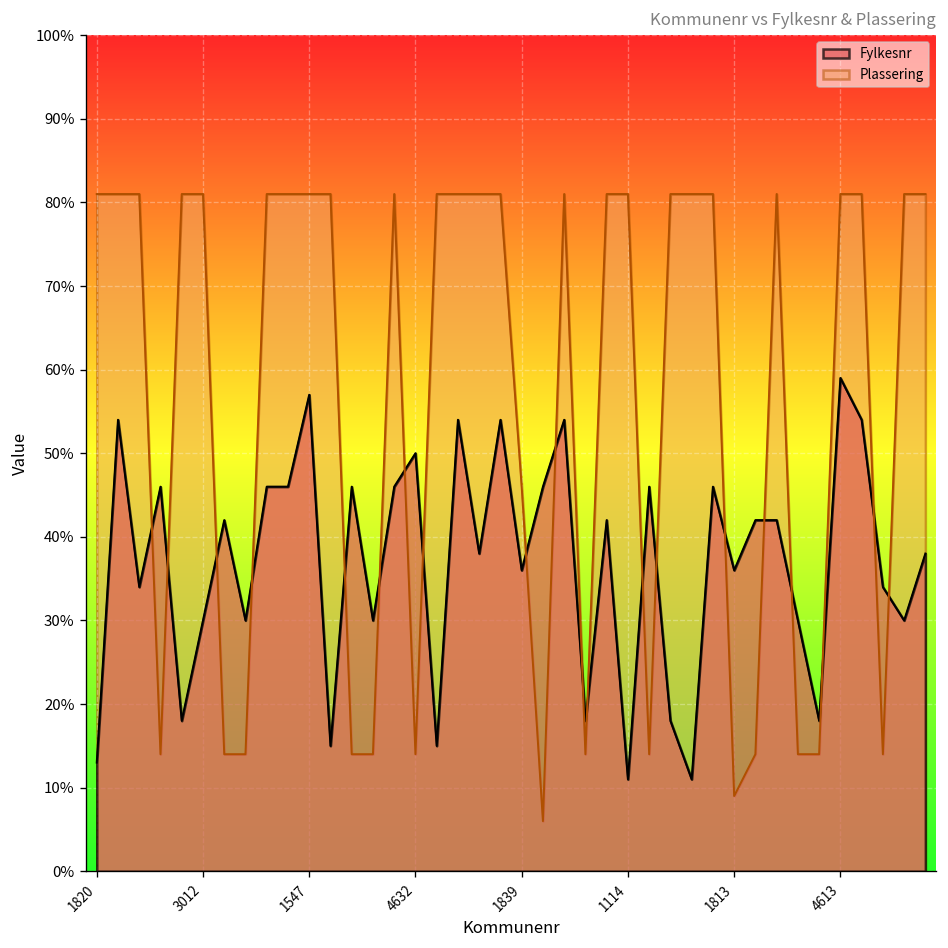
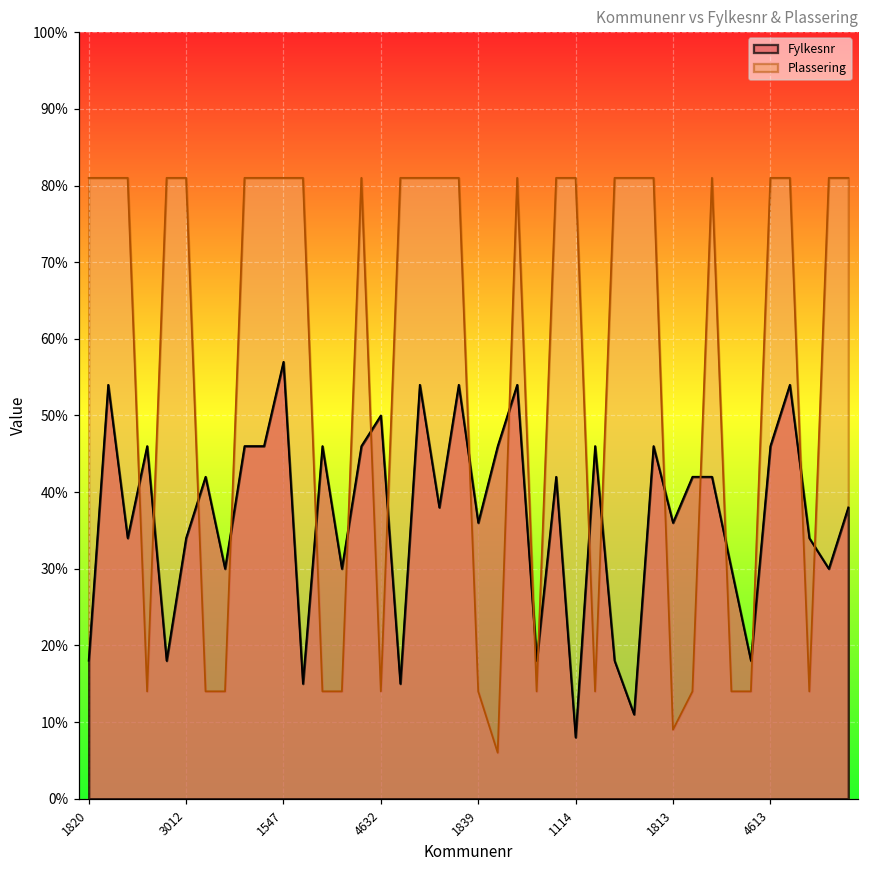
Fylkesnr, 1820: 13% -> 18%
Fylkesnr, 3012: 30% -> 34%
Plassering, 1839: 46% -> 14%
Fylkesnr, 1114: 11% -> 8%
Fylkesnr, 4613: 59% -> 46%
